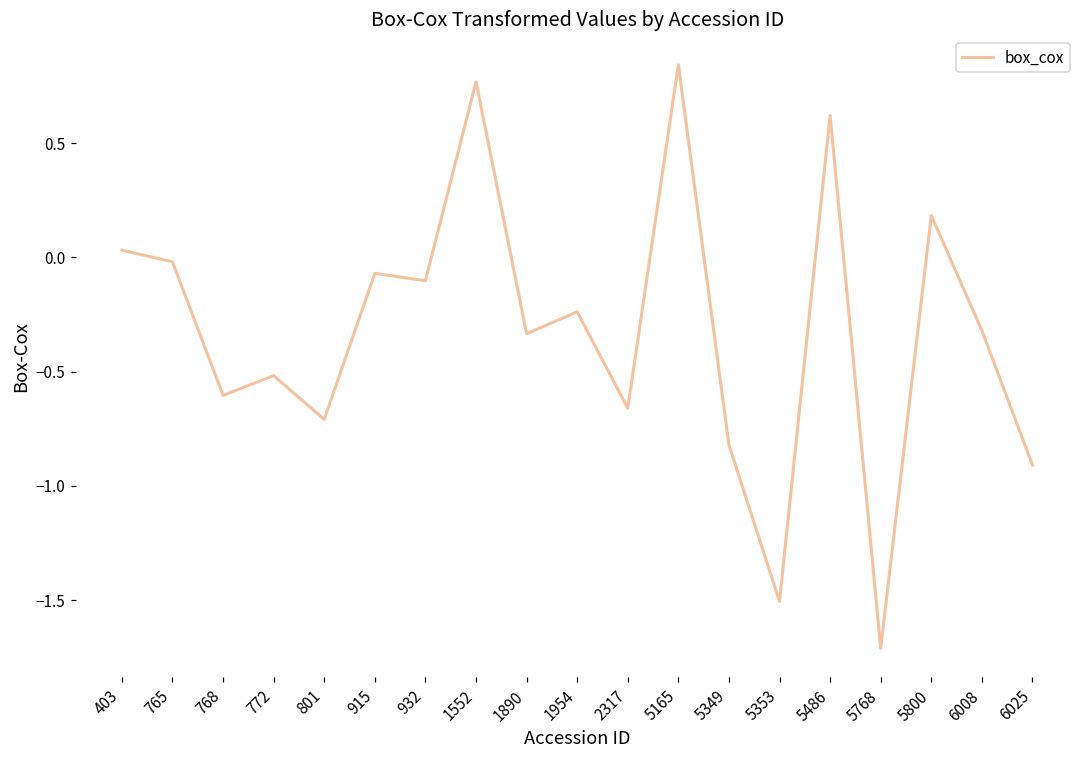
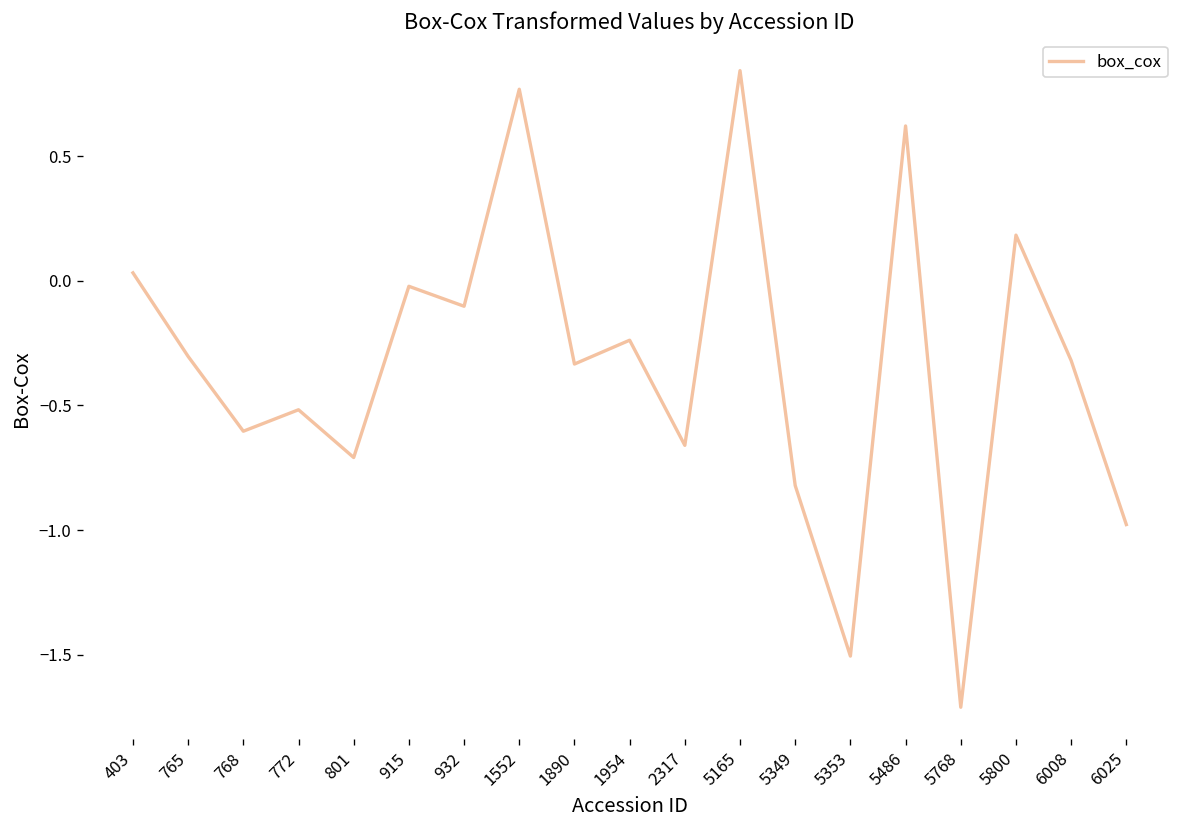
765: -0.02 -> -0.30
915: -0.07 -> -0.02
6025: -0.91 -> -0.98
